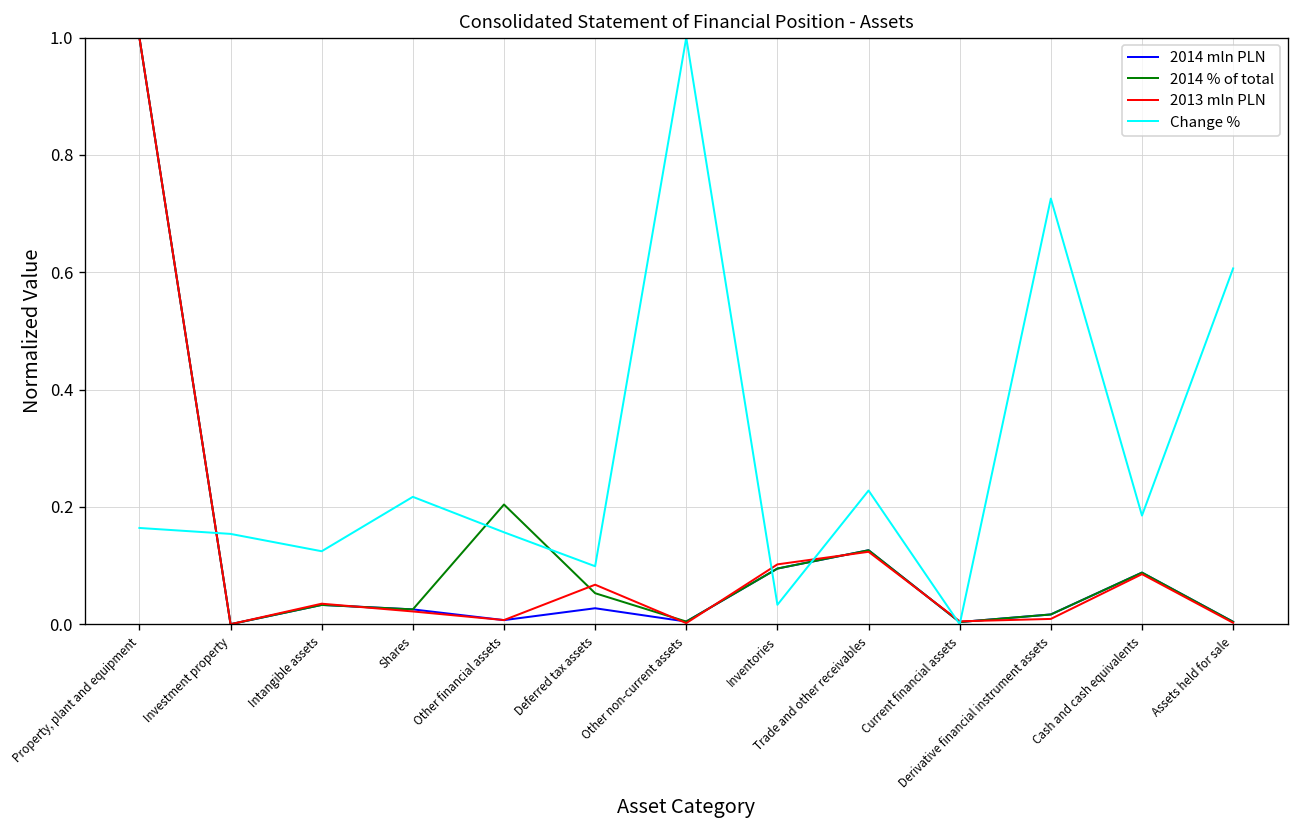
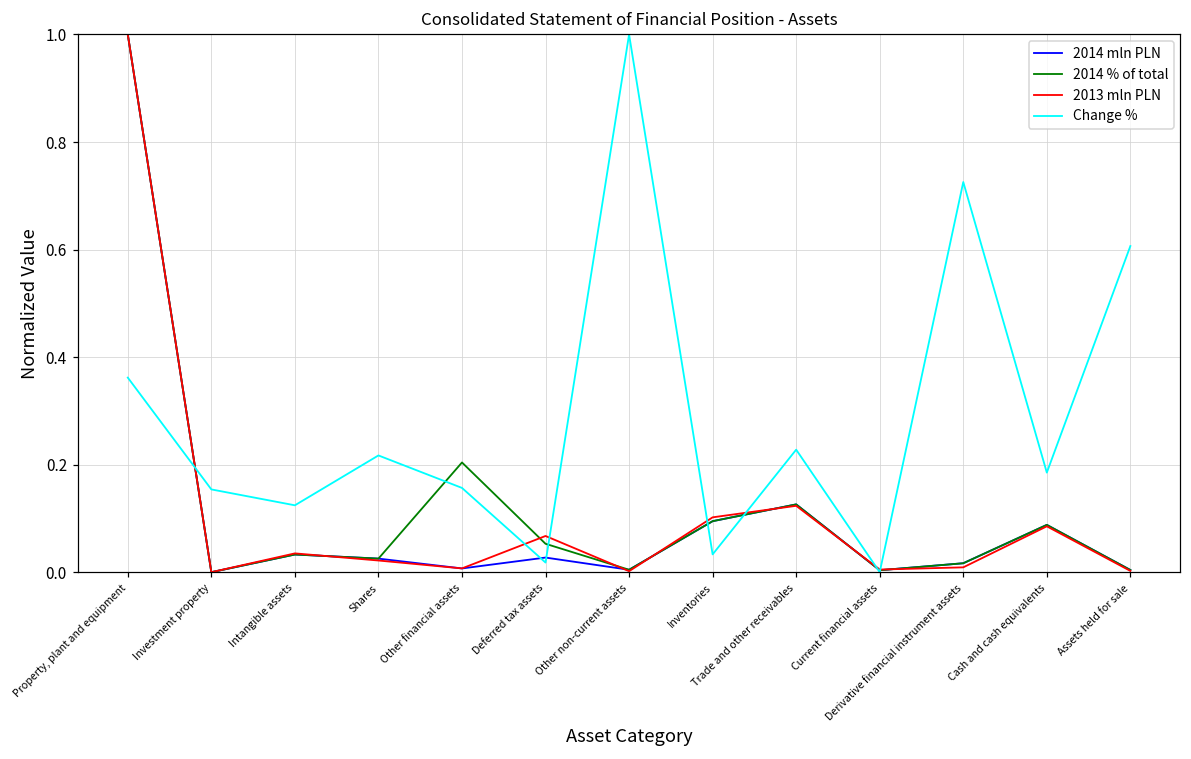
Change %, Property, plant and equipment: 0.16 -> 0.36
Change %, Deferred tax assets: 0.10 -> 0.02
